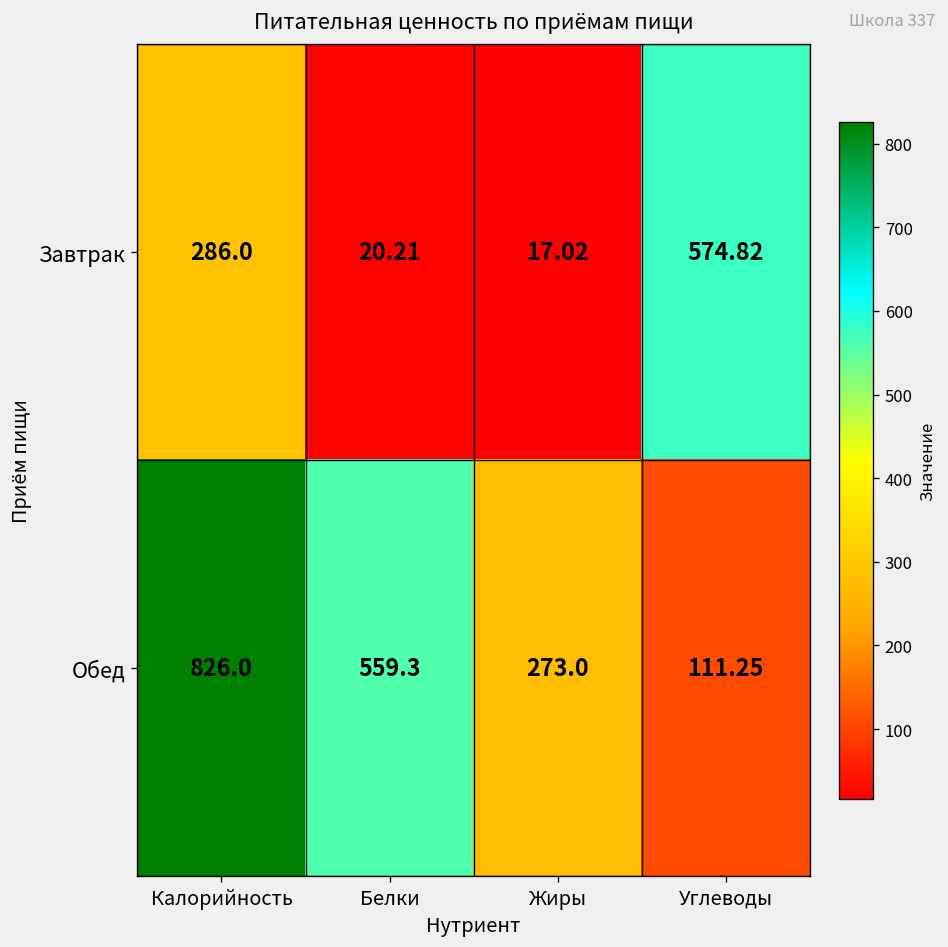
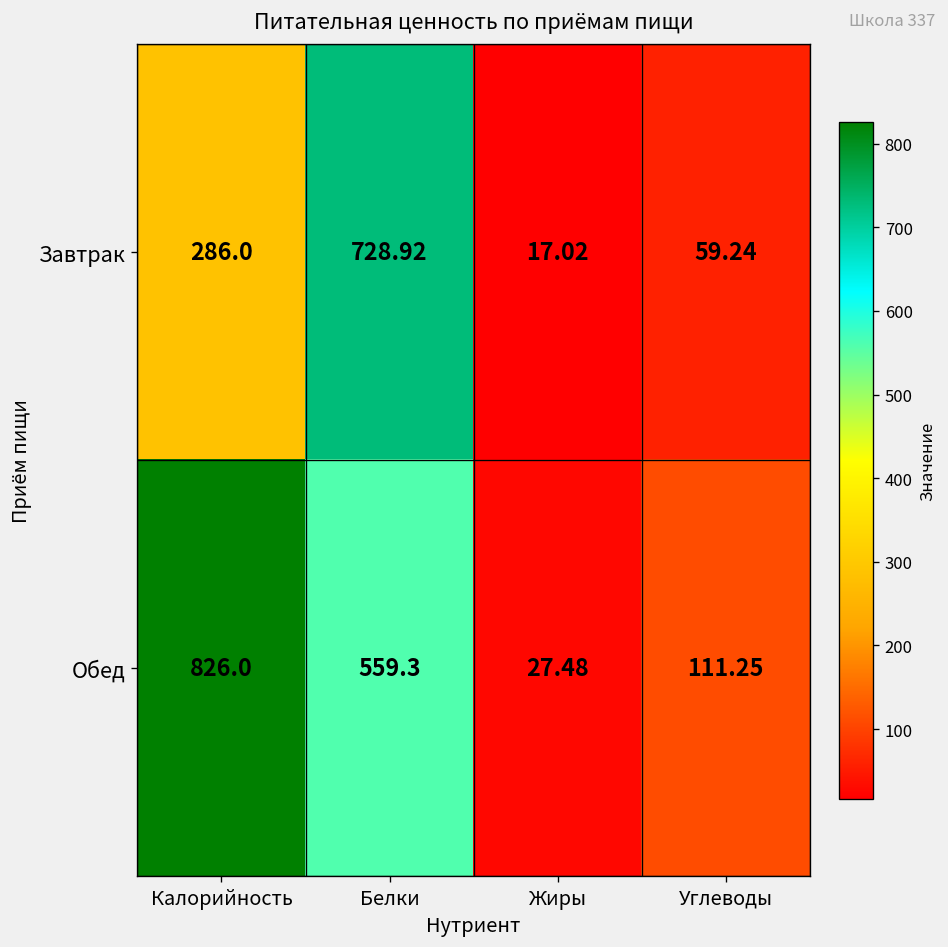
Завтрак, Белки: 20.21 -> 728.92
Завтрак, Углеводы: 574.82 -> 59.24
Обед, Жиры: 273.0 -> 27.48
